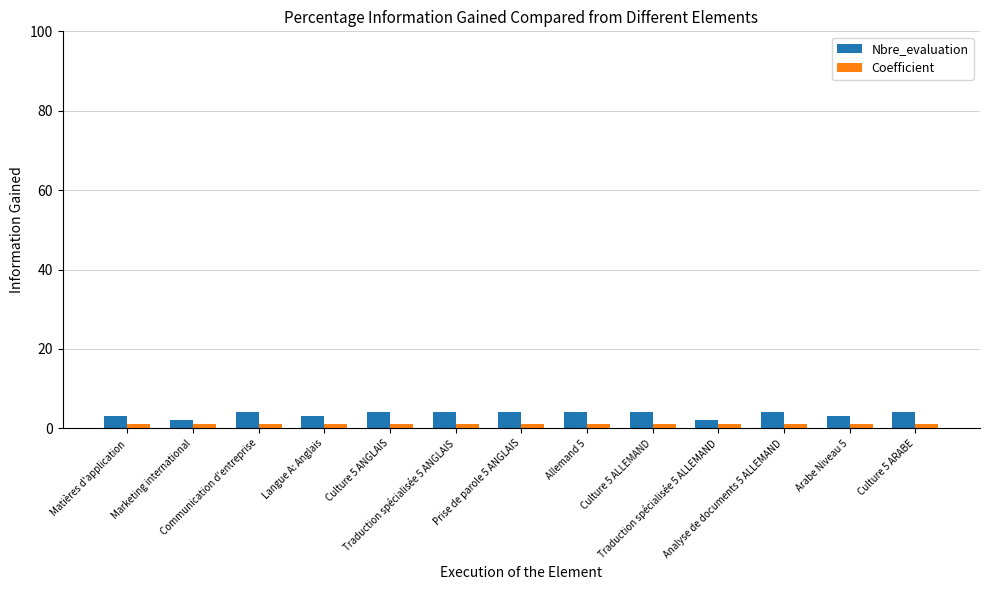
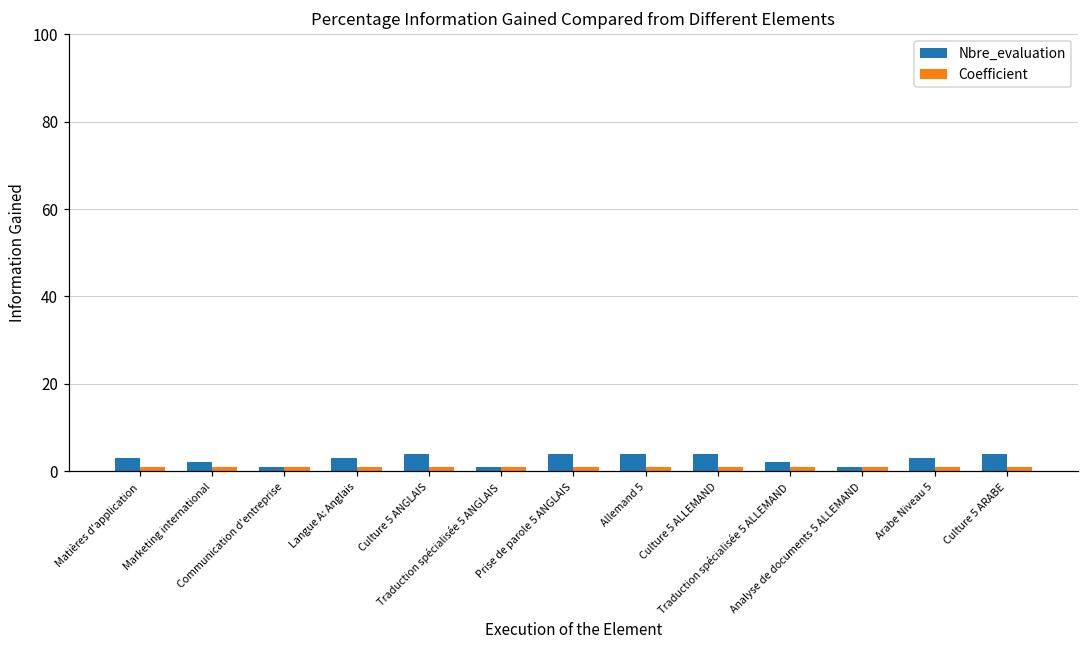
Nbre_evaluation, Communication d'entreprise: 4 -> 1
Nbre_evaluation, Traduction spécialisée 5 ANGLAIS: 4 -> 1
Nbre_evaluation, Analyse de documents 5 ALLEMAND: 4 -> 1
